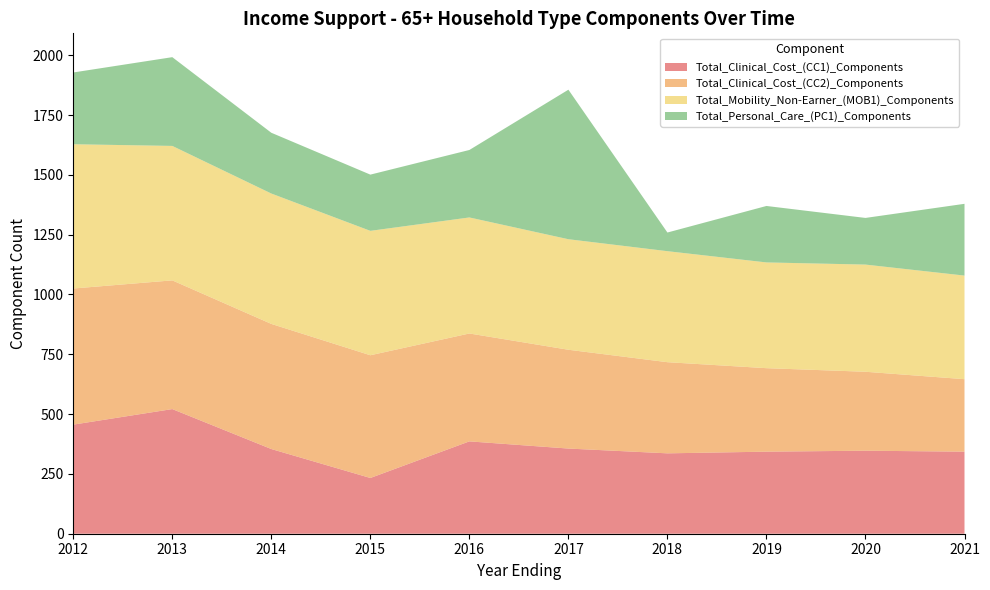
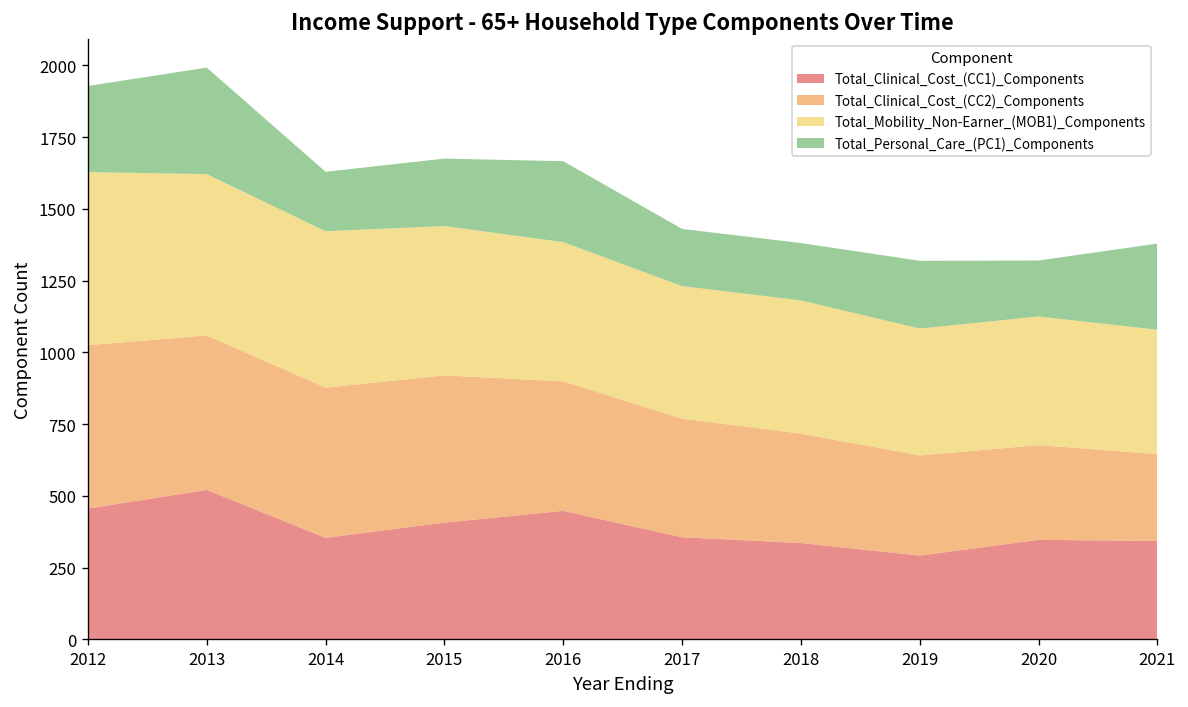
Total_Personal_Care_(PC1)_Components, 2014: 250 -> 210
Total_Clinical_Cost_(CC1)_Components, 2015: 230 -> 410
Total_Clinical_Cost_(CC1)_Components, 2016: 390 -> 450
Total_Personal_Care_(PC1)_Components, 2017: 630 -> 200
Total_Personal_Care_(PC1)_Components, 2018: 80 -> 200
Total_Clinical_Cost_(CC1)_Components, 2019: 340 -> 290
